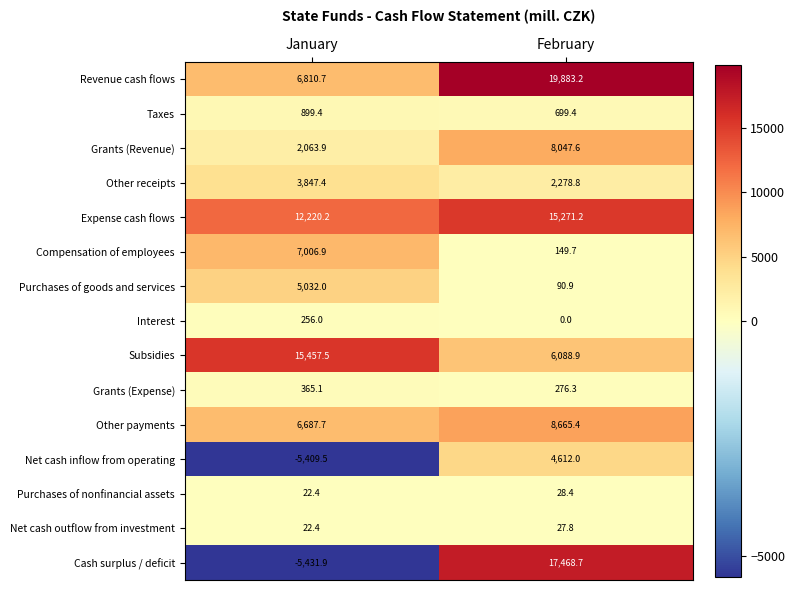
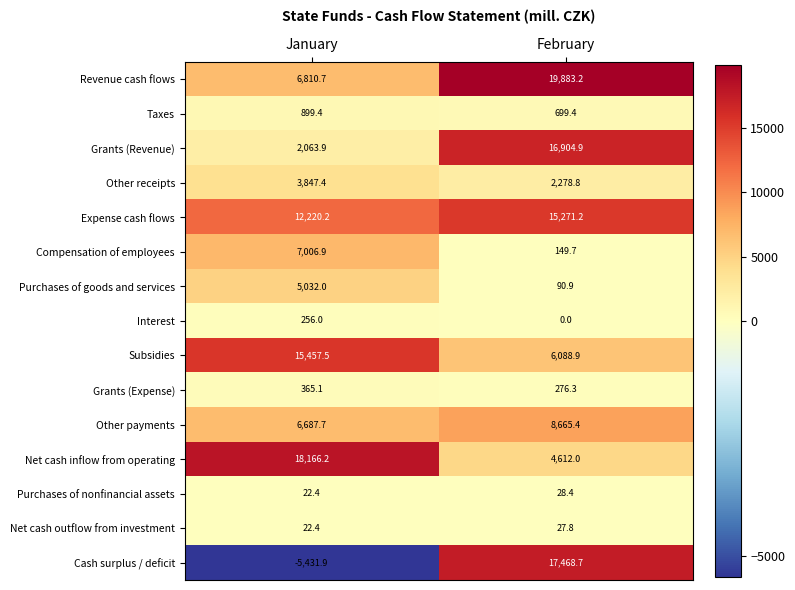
Grants (Revenue), February: 8,047.6 -> 16,904.9
Net cash inflow from operating, January: -5,409.5 -> 18,166.2
